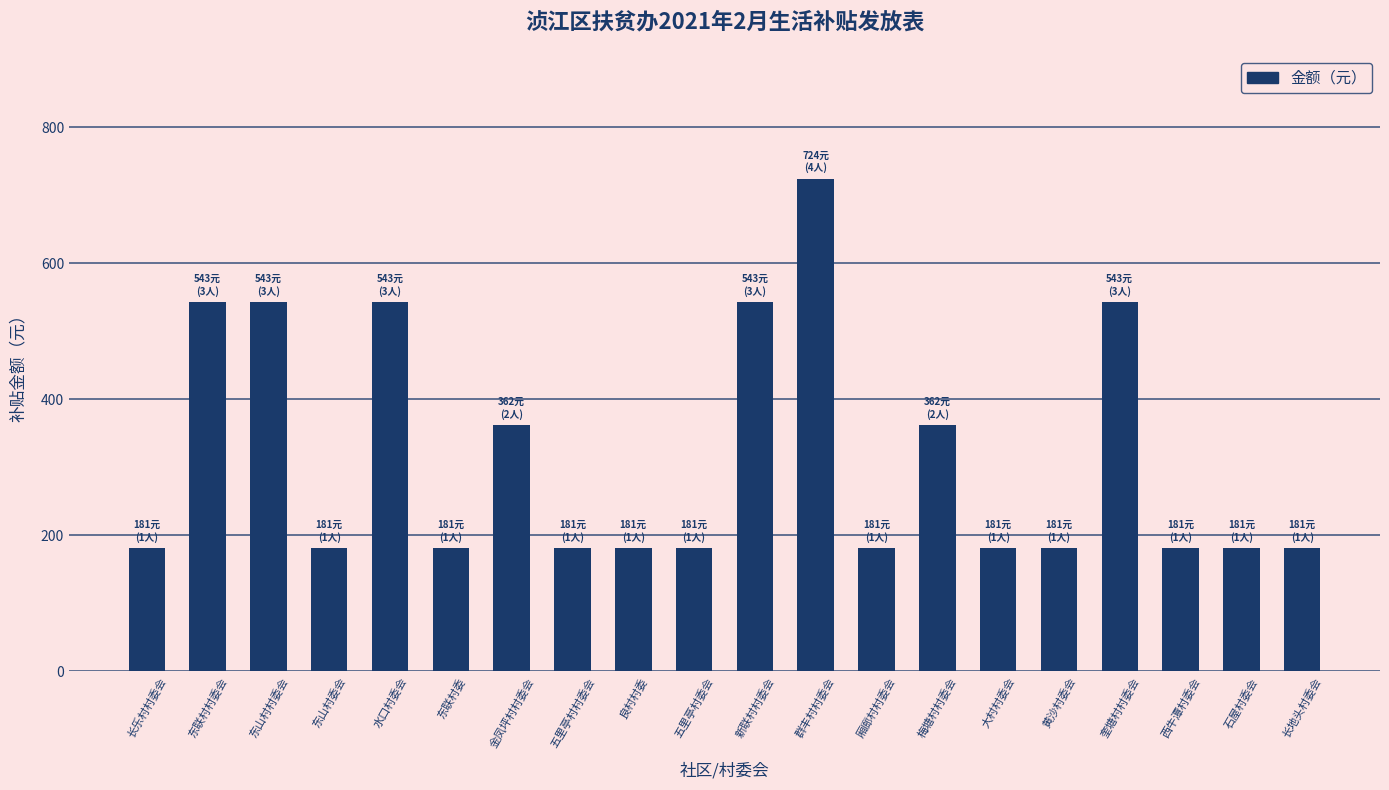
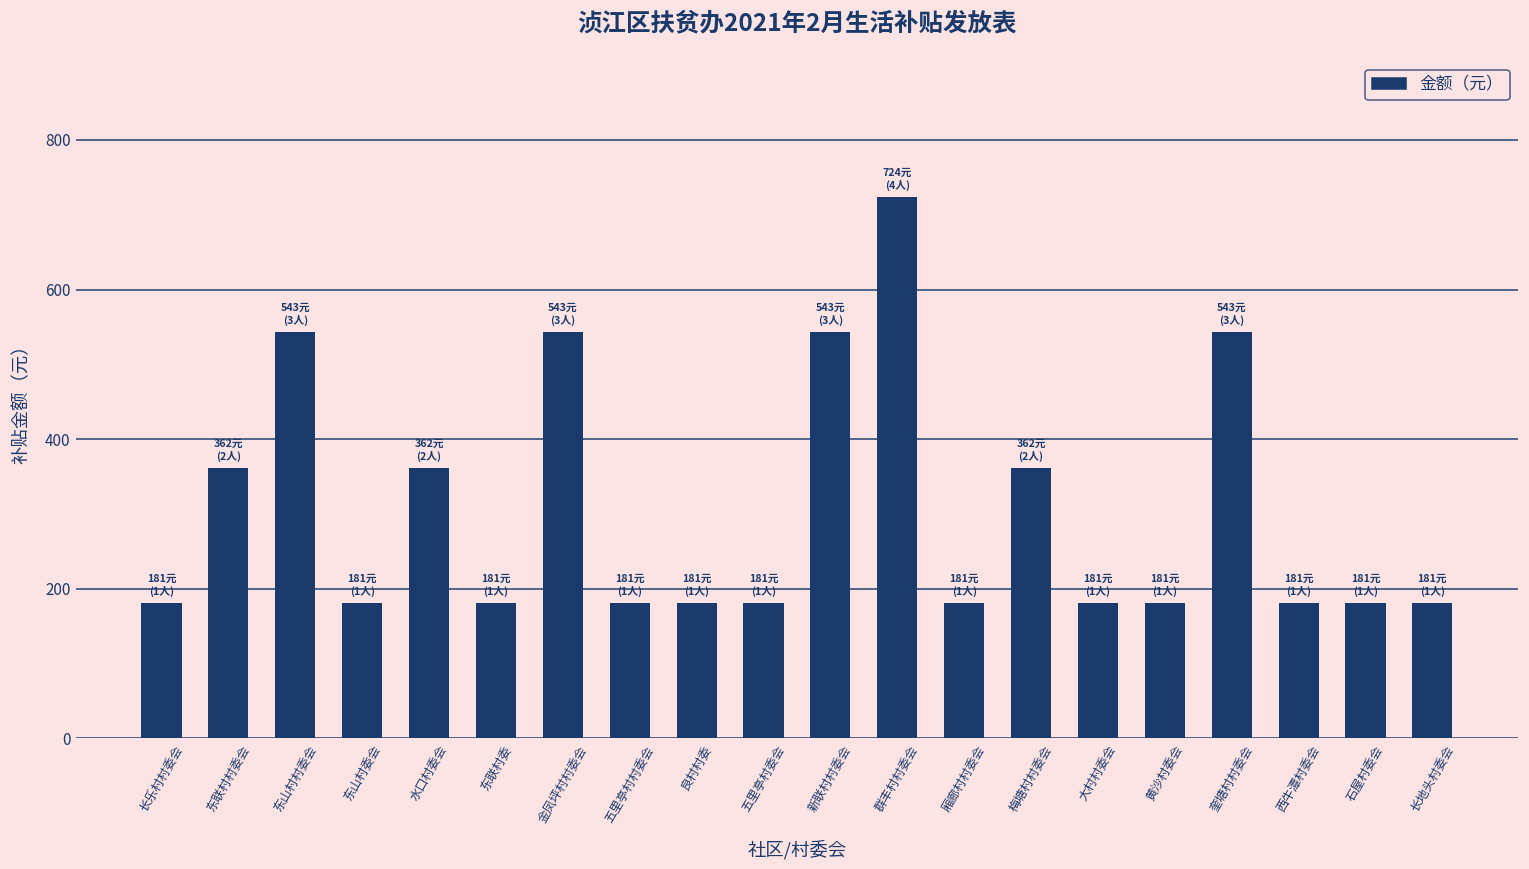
东联村村委会: 543元 (3人) -> 362元 (2人)
水口村委会: 543元 (3人) -> 362元 (2人)
金凤坪村村委会: 362元 (2人) -> 543元 (3人)
